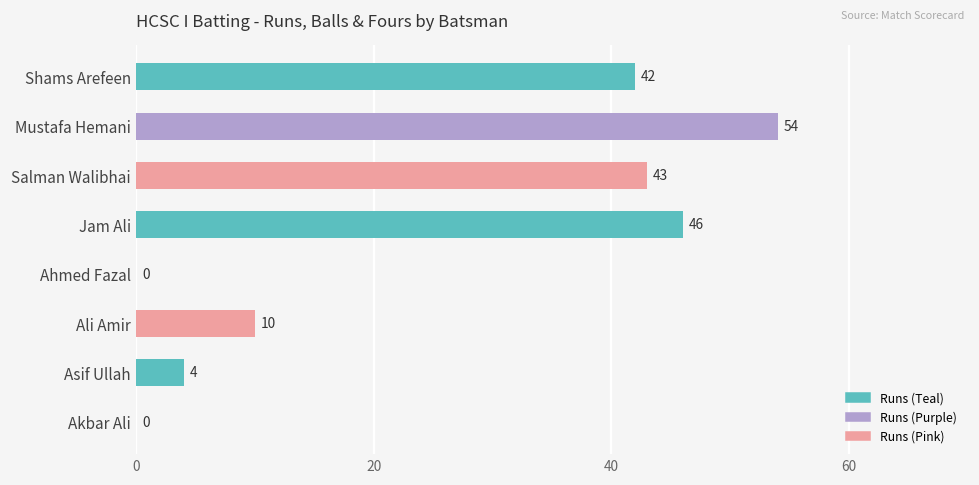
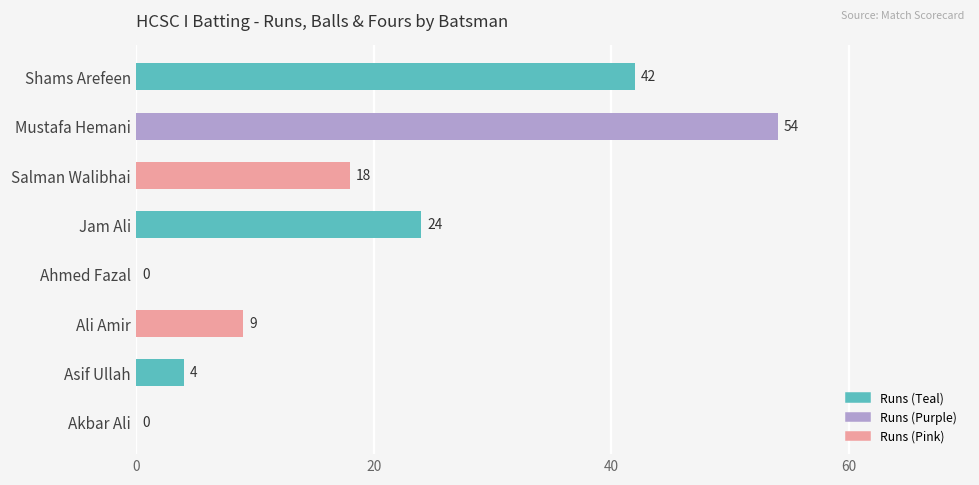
Salman Walibhai: 43 -> 18
Jam Ali: 46 -> 24
Ali Amir: 10 -> 9
